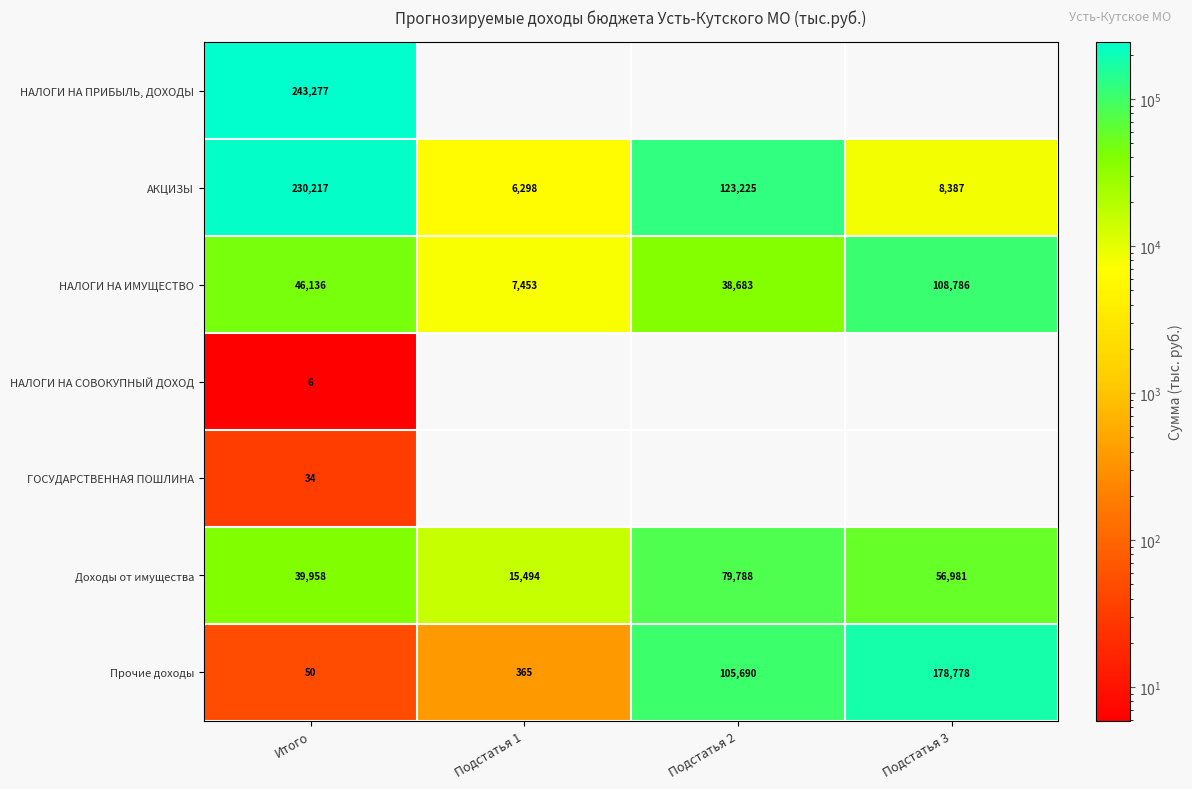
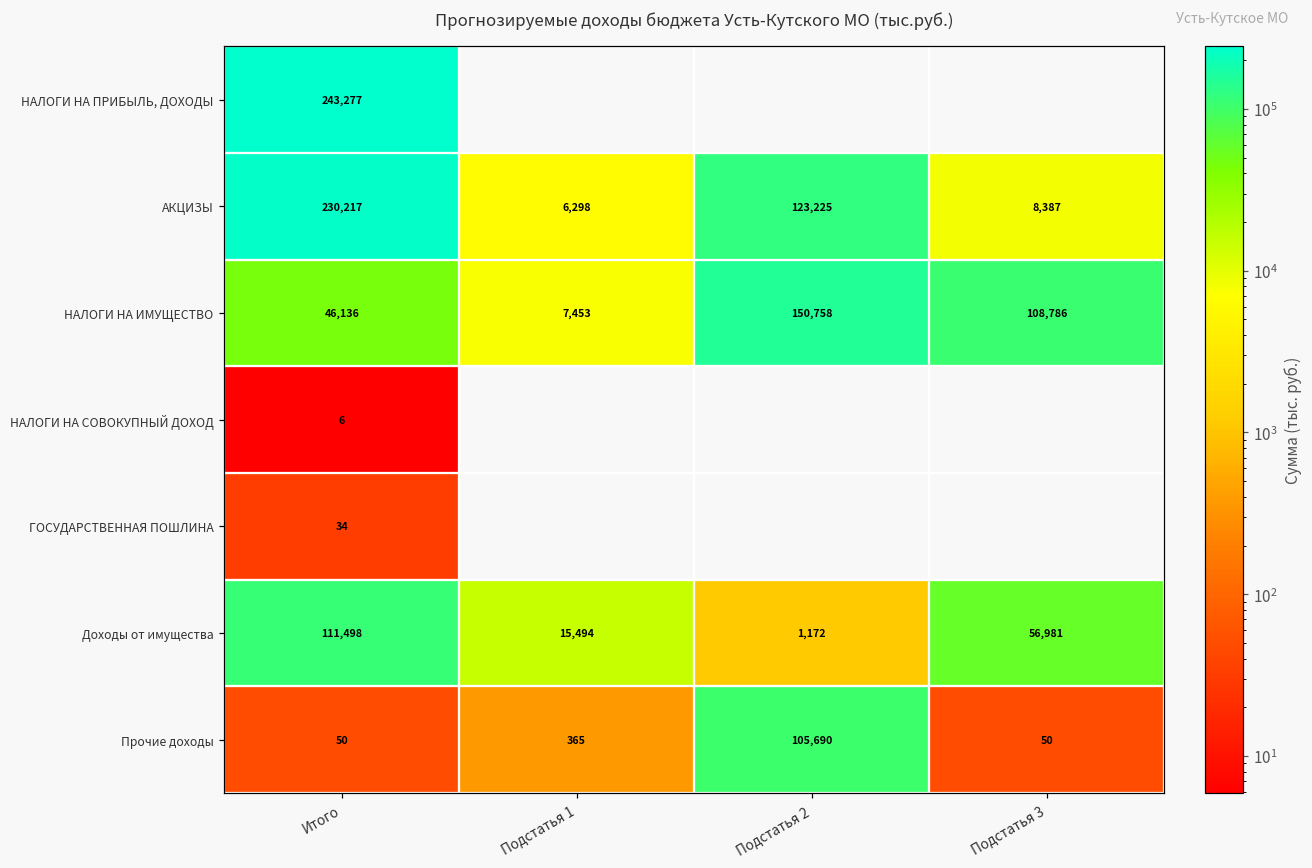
НАЛОГИ НА ИМУЩЕСТВО, Подстатья 2: 38,683 -> 150,758
Доходы от имущества, Итого: 39,958 -> 111,498
Доходы от имущества, Подстатья 2: 79,788 -> 1,172
Прочие доходы, Подстатья 3: 178,778 -> 50
